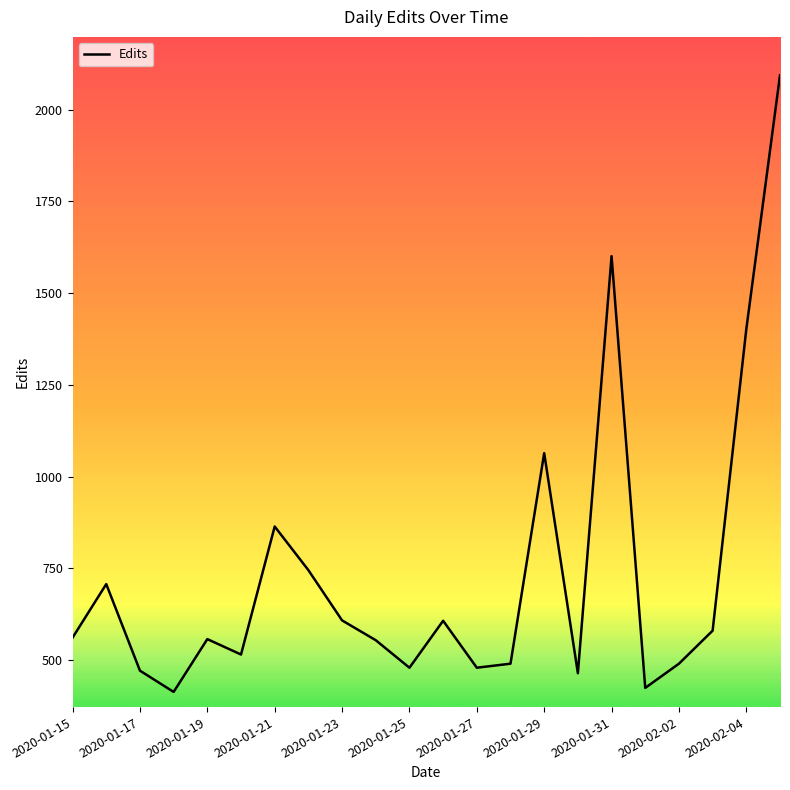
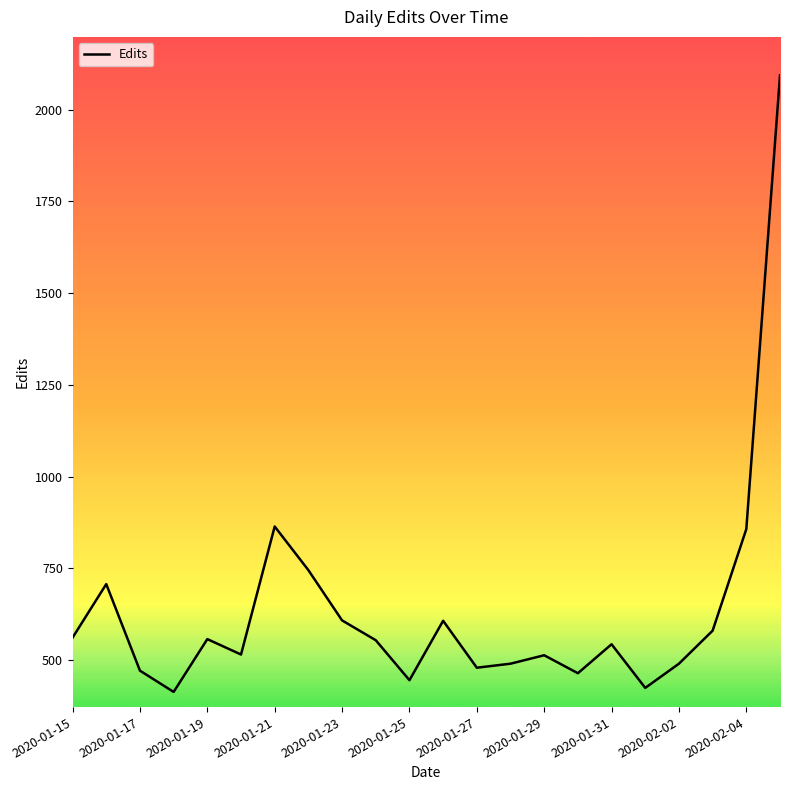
2020-01-25: 480 -> 450
2020-01-29: 1060 -> 510
2020-01-31: 1600 -> 540
2020-02-04: 1400 -> 860
